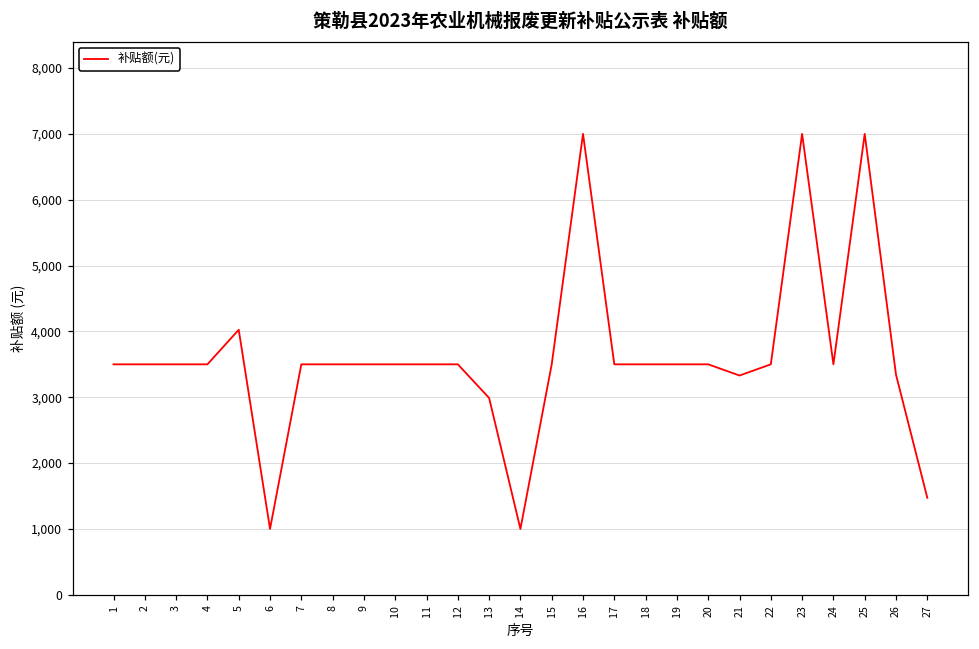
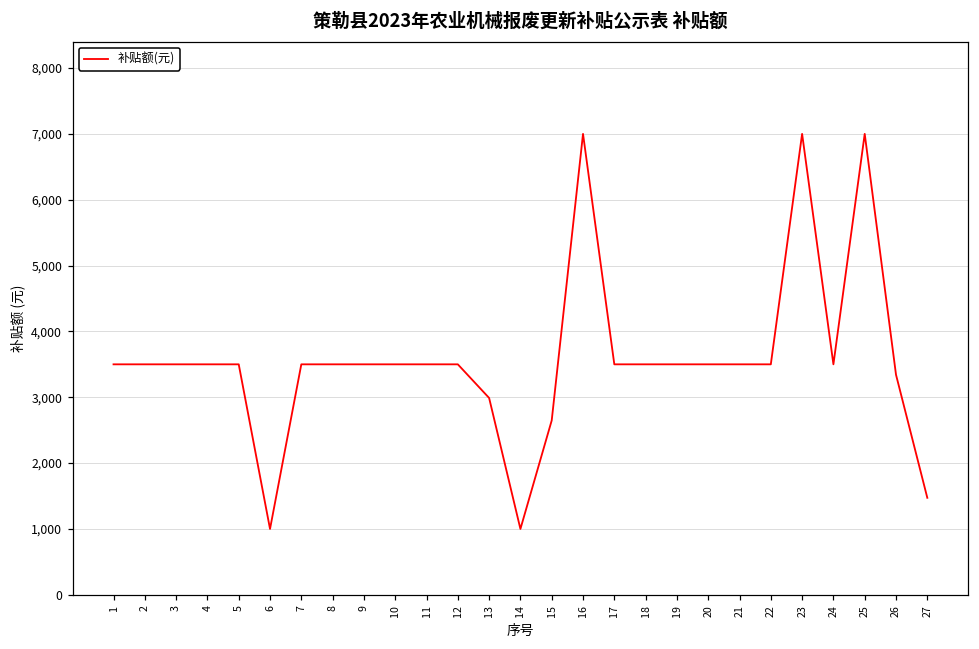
5: 4,000 -> 3,500
15: 3,500 -> 2,600
21: 3,300 -> 3,500
